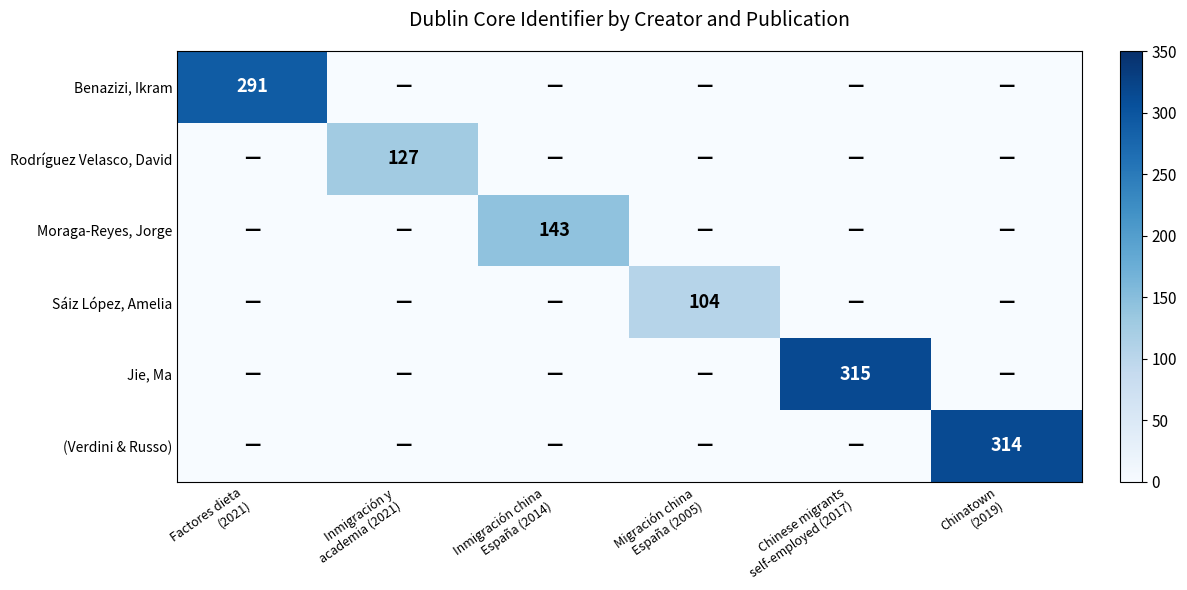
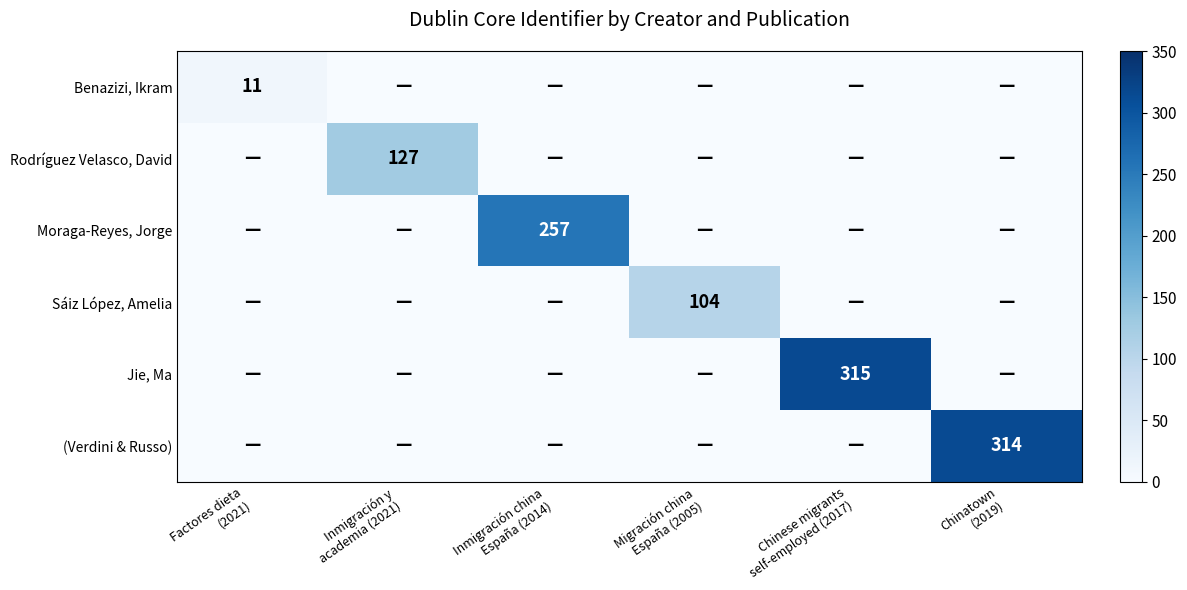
Benazizi, Ikram, Factores dieta (2021): 291 -> 11
Moraga-Reyes, Jorge, Inmigración china España (2014): 143 -> 257
